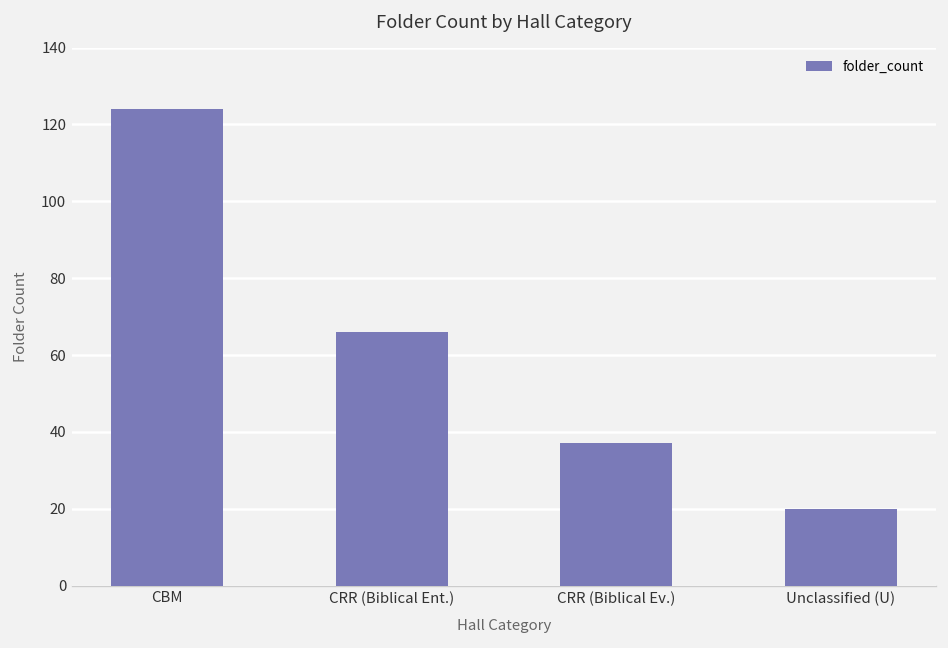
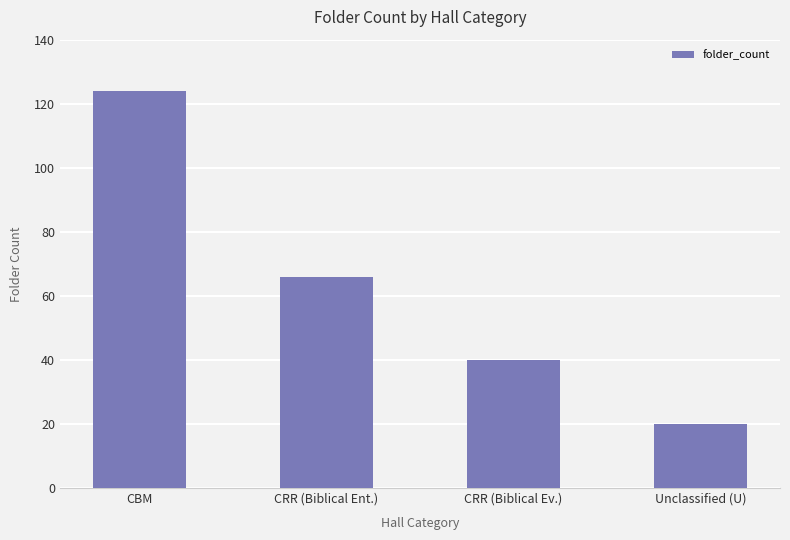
CRR (Biblical Ev.): 37 -> 40
